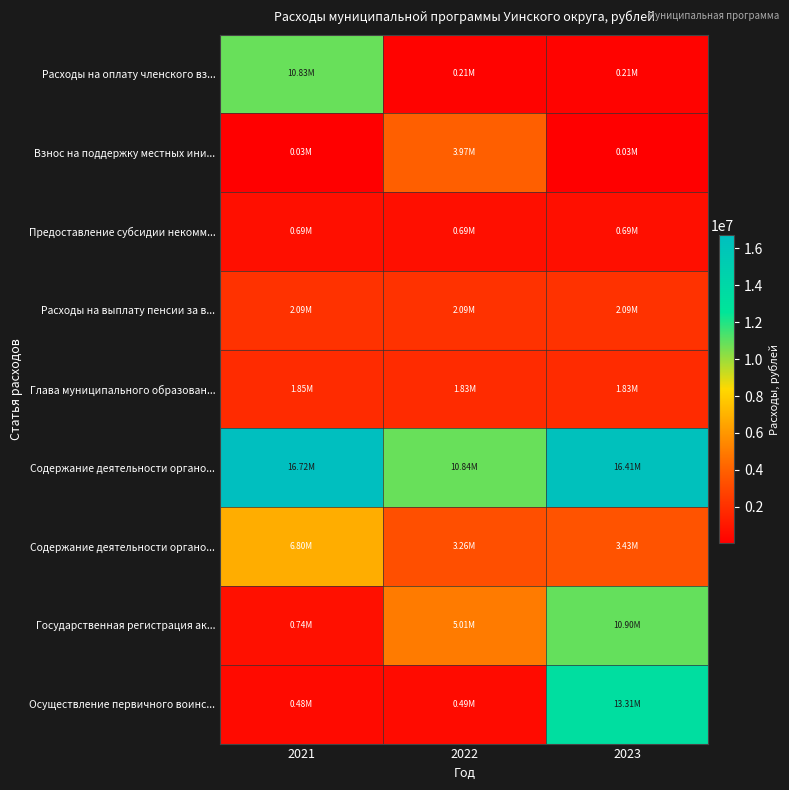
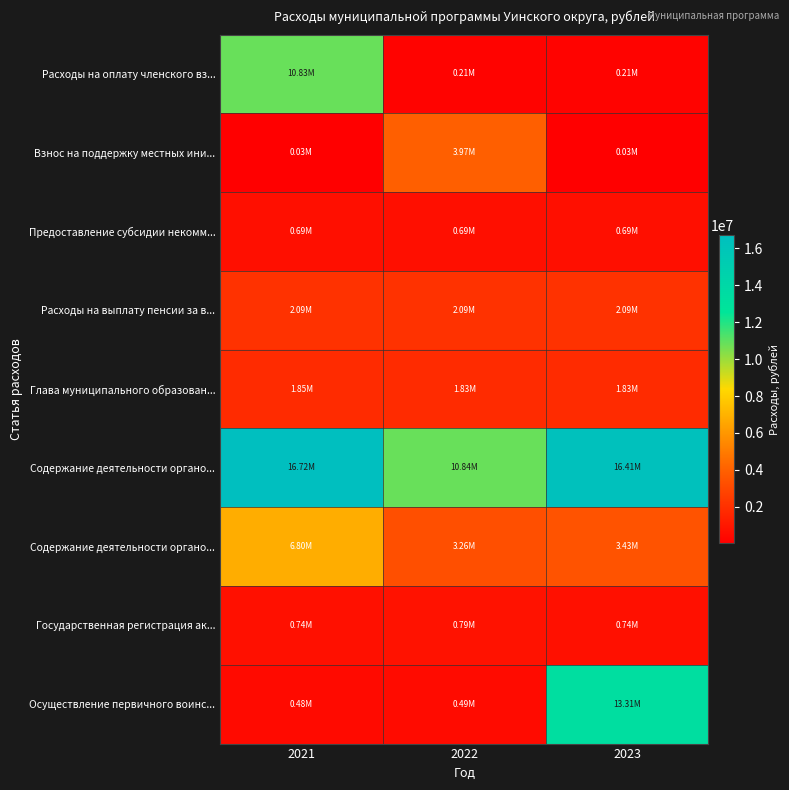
Государственная регистрация ак..., 2022: 5.01M -> 0.79M
Государственная регистрация ак..., 2023: 10.90M -> 0.74M
